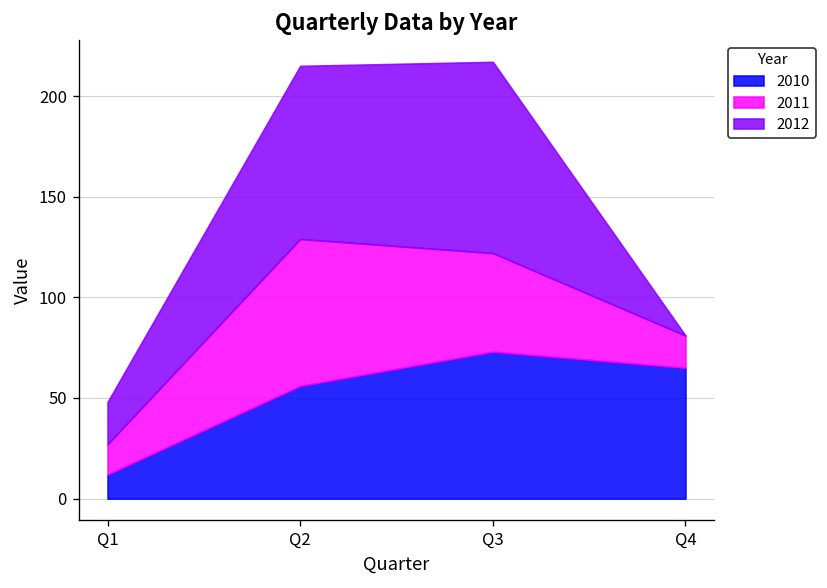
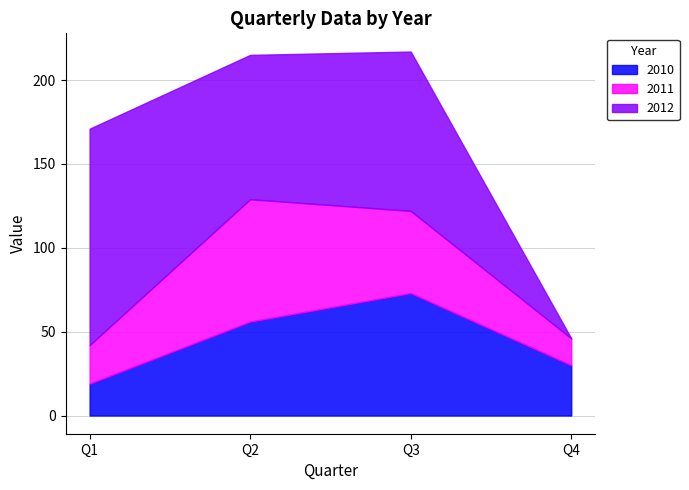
2010, Q1: 12 -> 19
2011, Q1: 15 -> 23
2012, Q1: 21 -> 129
2010, Q4: 65 -> 30
